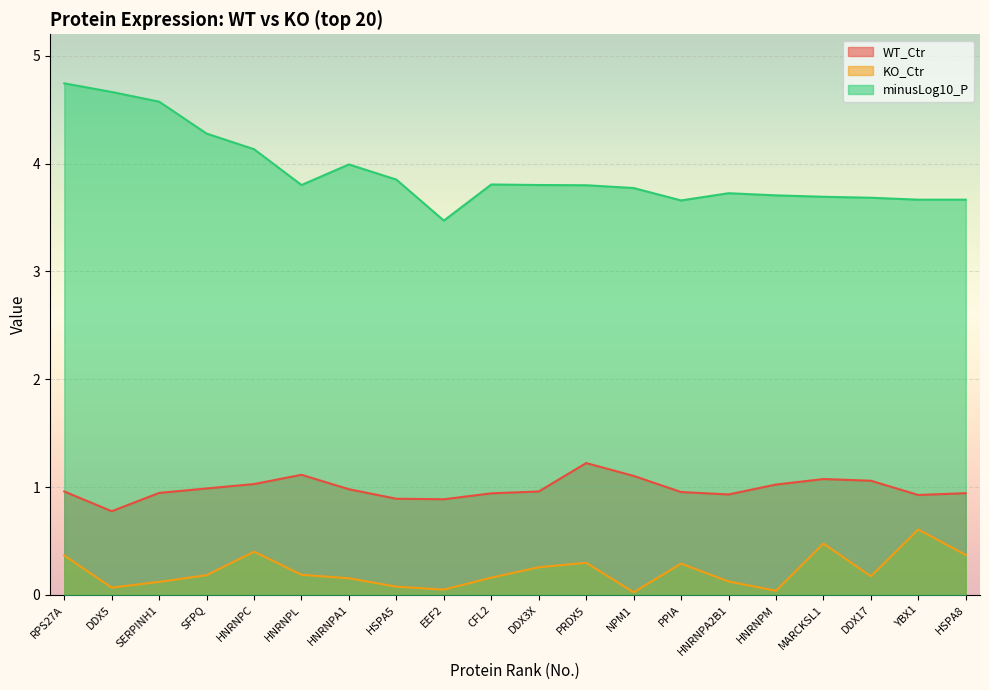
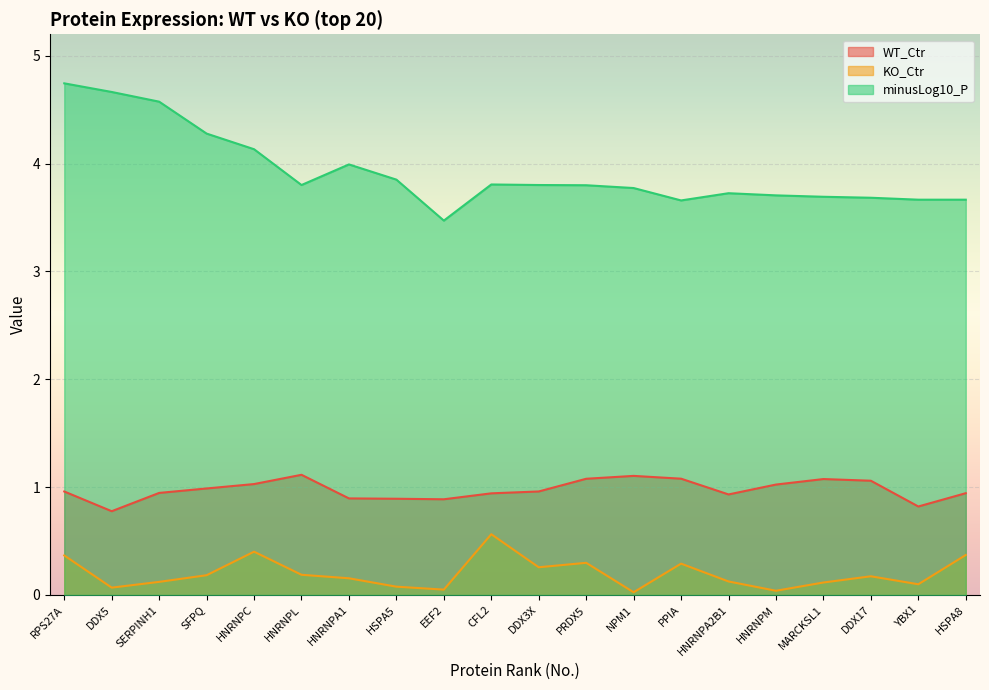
WT_Ctr, HNRNPA1: 0.98 -> 0.90
KO_Ctr, CFL2: 0.16 -> 0.56
WT_Ctr, PRDX5: 1.22 -> 1.08
WT_Ctr, PPIA: 0.95 -> 1.08
KO_Ctr, MARCKSL1: 0.48 -> 0.12
WT_Ctr, YBX1: 0.93 -> 0.82
KO_Ctr, YBX1: 0.61 -> 0.10
